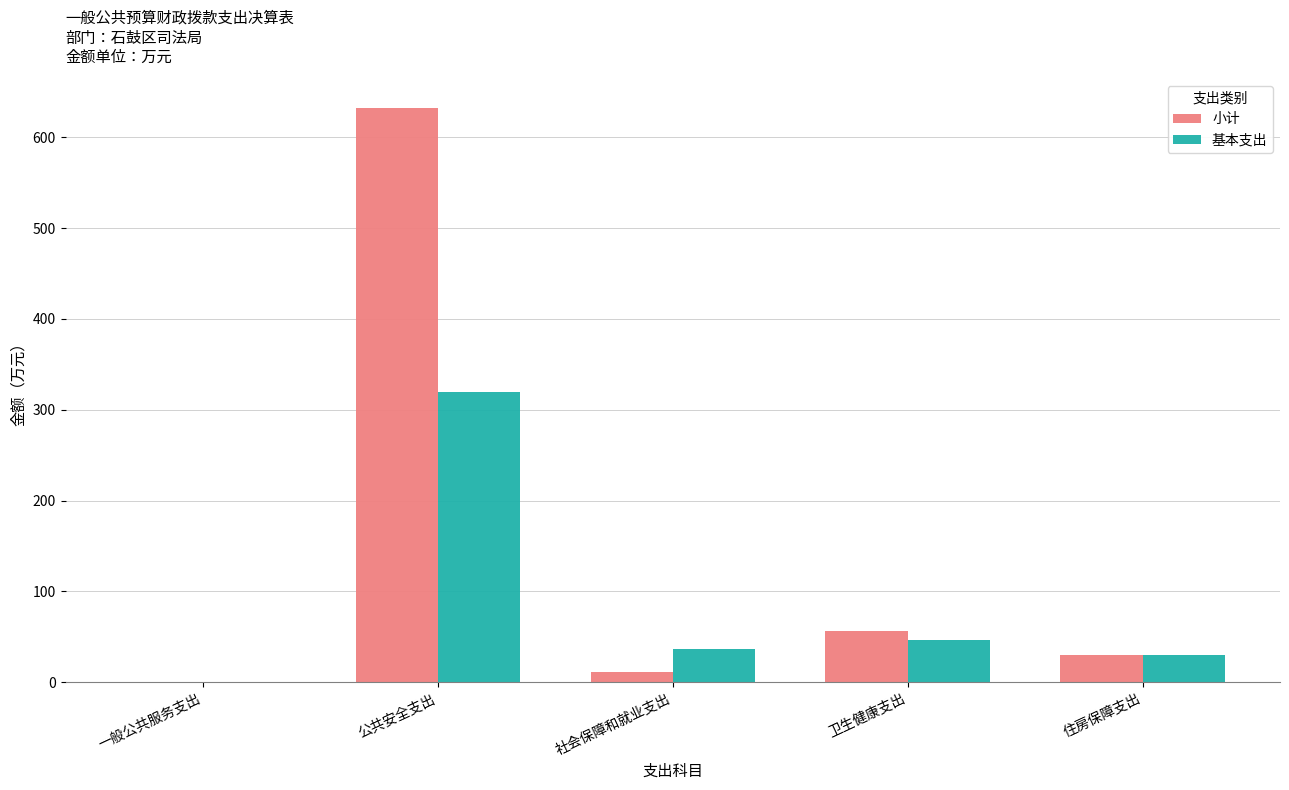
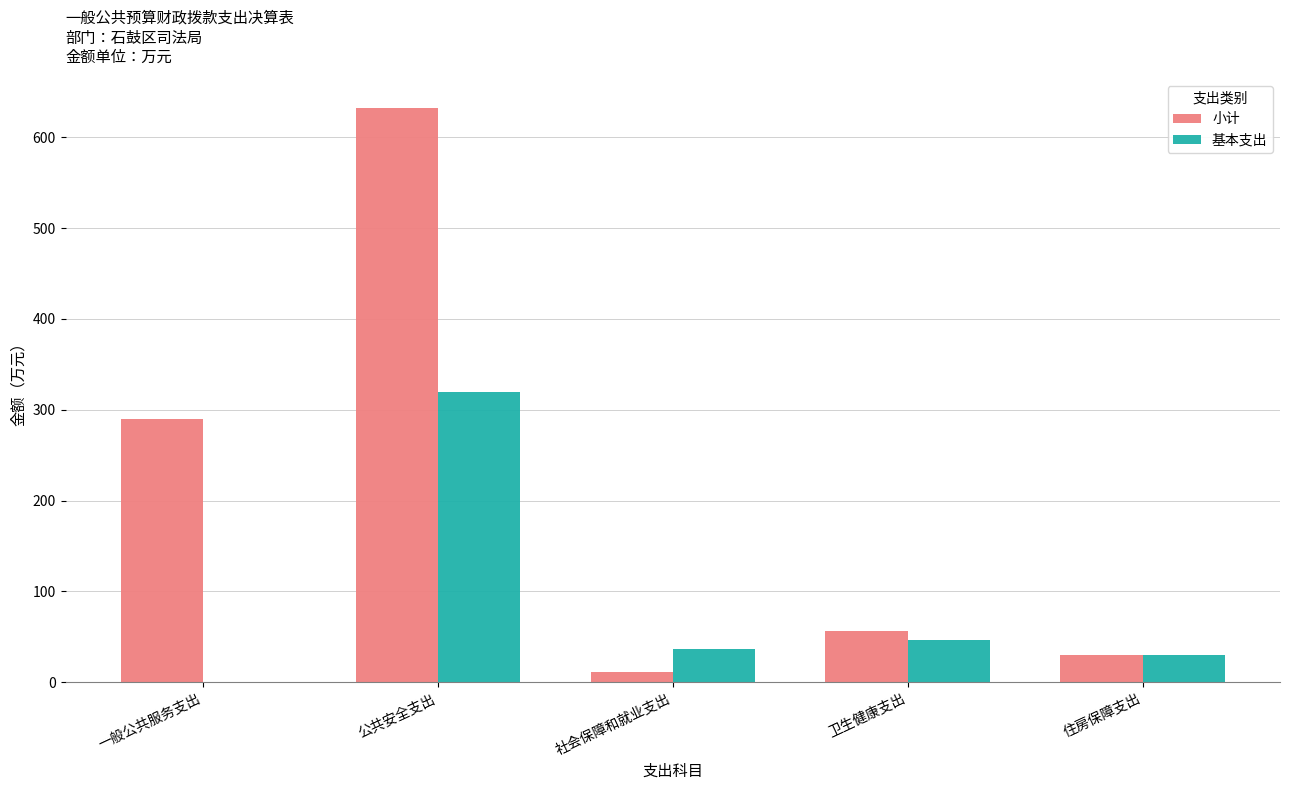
小计, 一般公共服务支出: 0 -> 290
